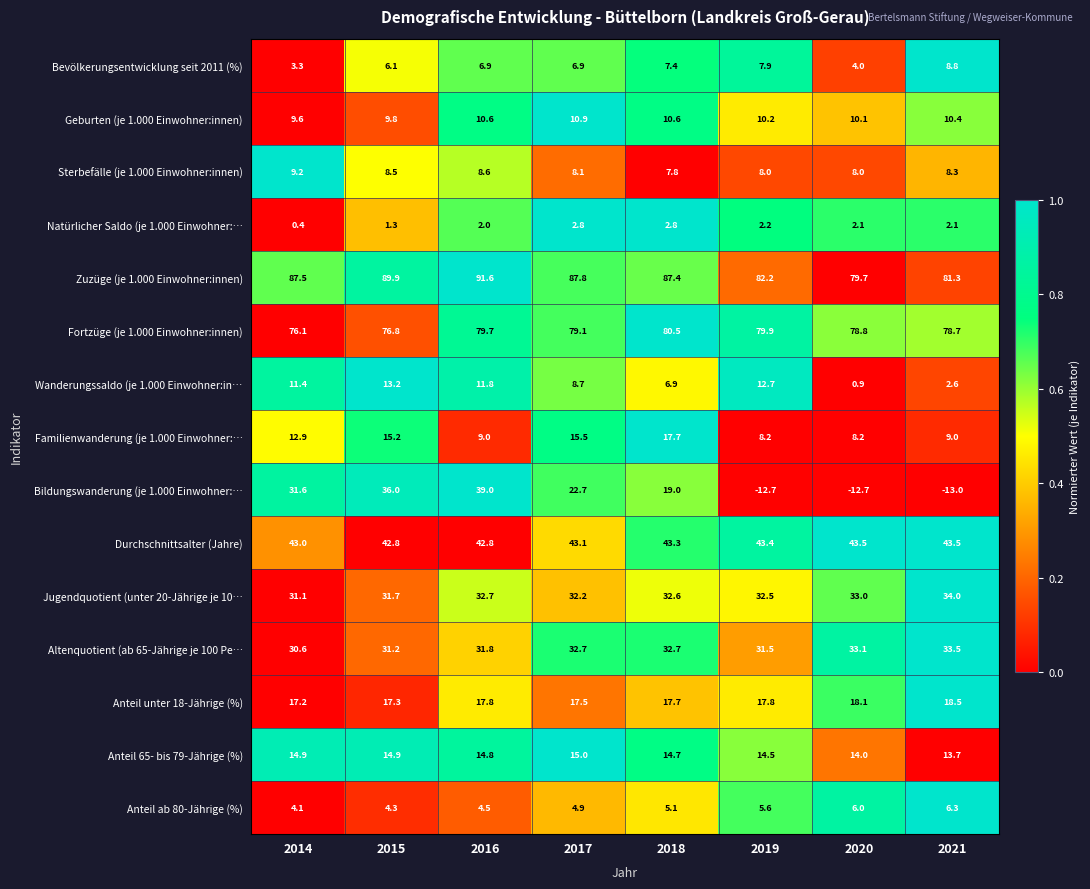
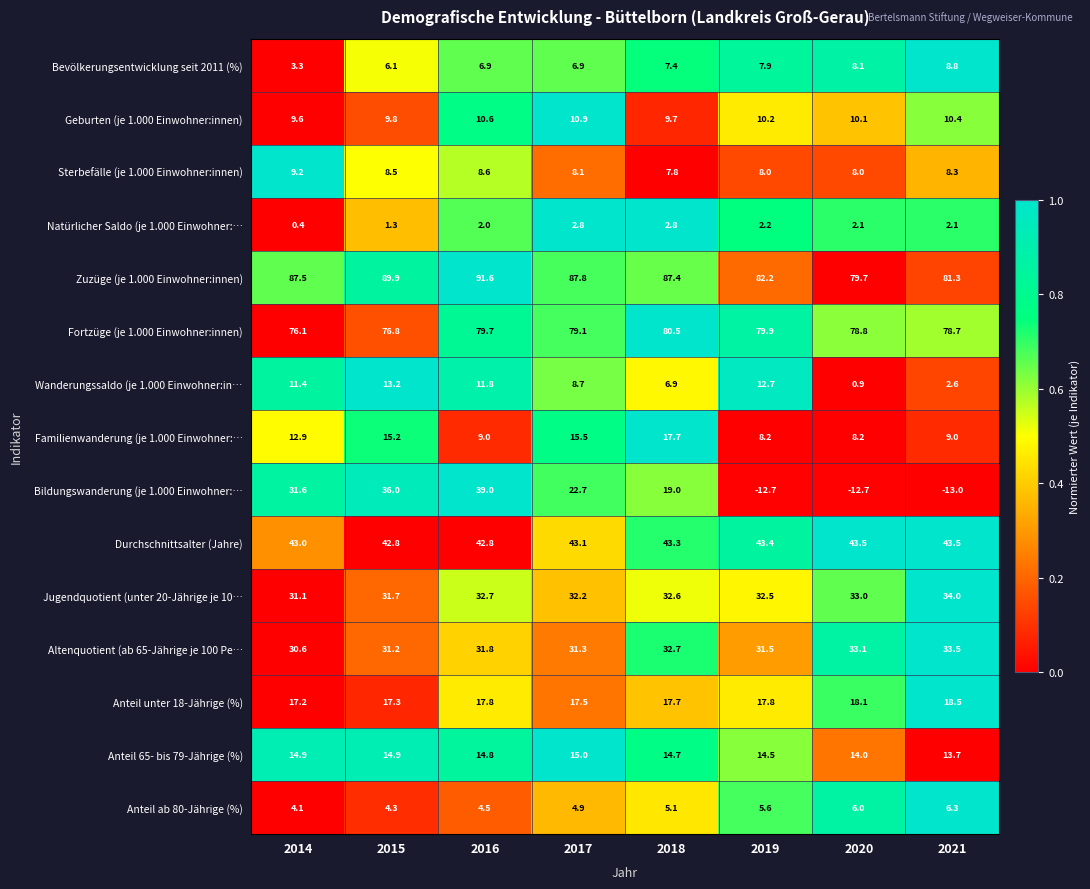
Bevölkerungsentwicklung seit 2011 (%), 2020: 4.0 -> 8.1
Geburten (je 1.000 Einwohner:innen), 2018: 10.6 -> 9.7
Altenquotient (ab 65-Jährige je 100 Pe…, 2017: 32.7 -> 31.3
